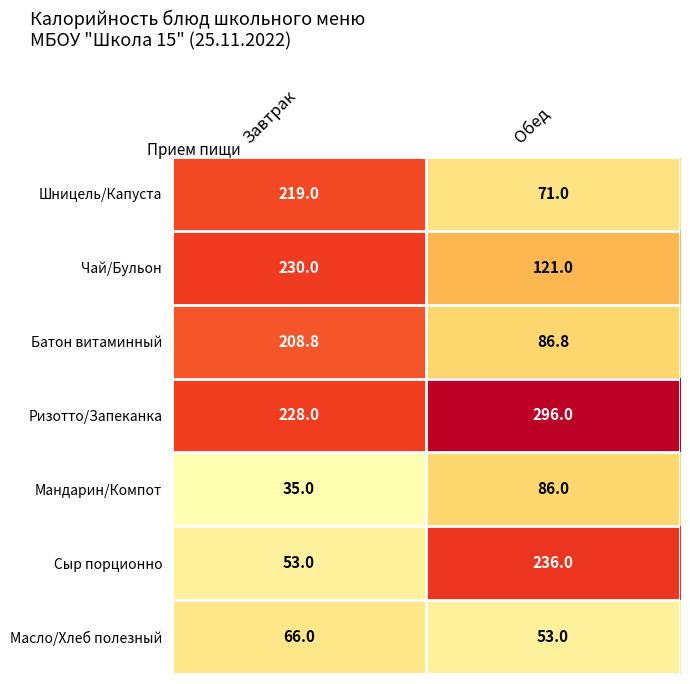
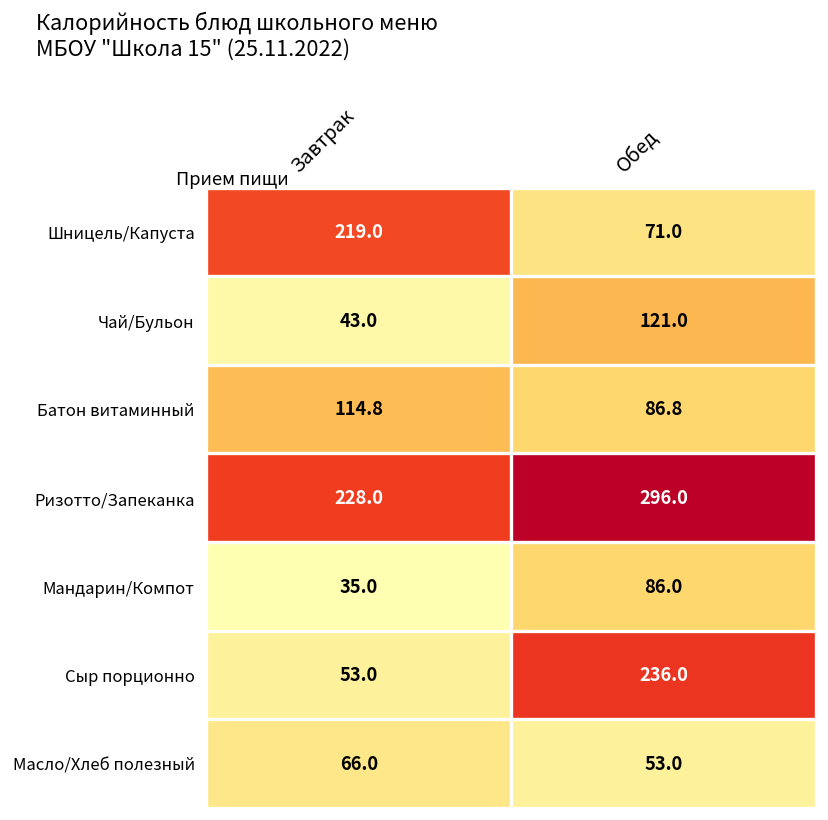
Чай/Бульон, Завтрак: 230.0 -> 43.0
Батон витаминный, Завтрак: 208.8 -> 114.8
